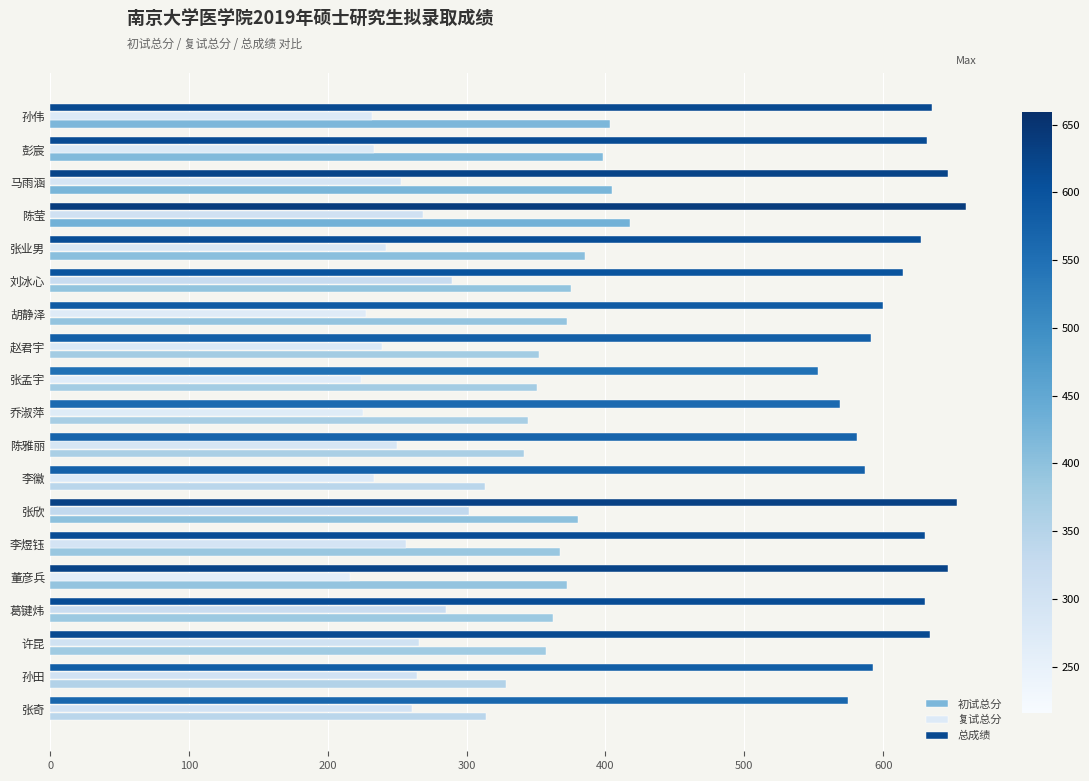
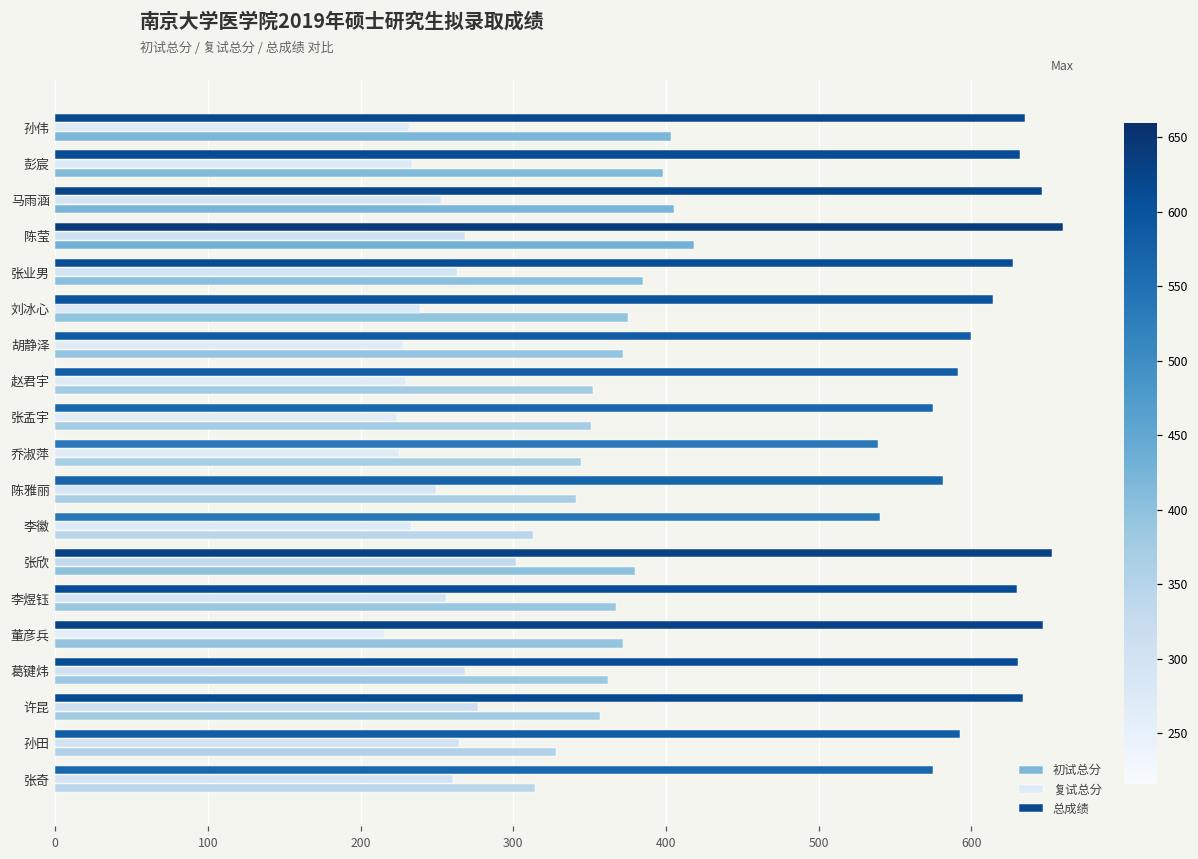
复试总分, 张业男: 242 -> 263
复试总分, 刘冰心: 290 -> 239
复试总分, 赵君宇: 239 -> 230
总成绩, 张孟宇: 553 -> 575
总成绩, 乔淑萍: 569 -> 539
总成绩, 李徽: 587 -> 540
复试总分, 葛键炜: 285 -> 268
复试总分, 许昆: 266 -> 277
